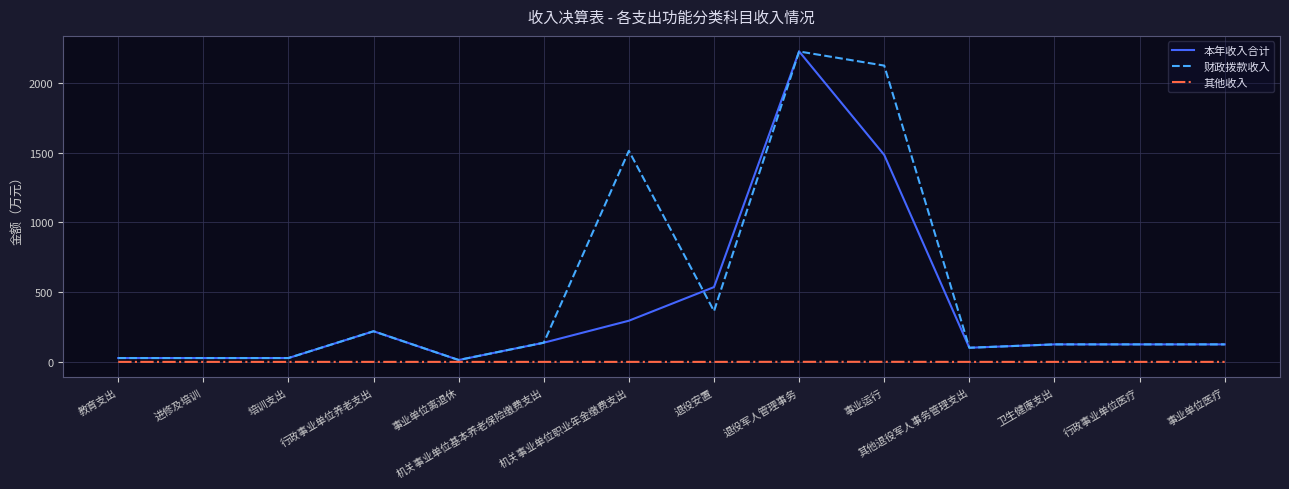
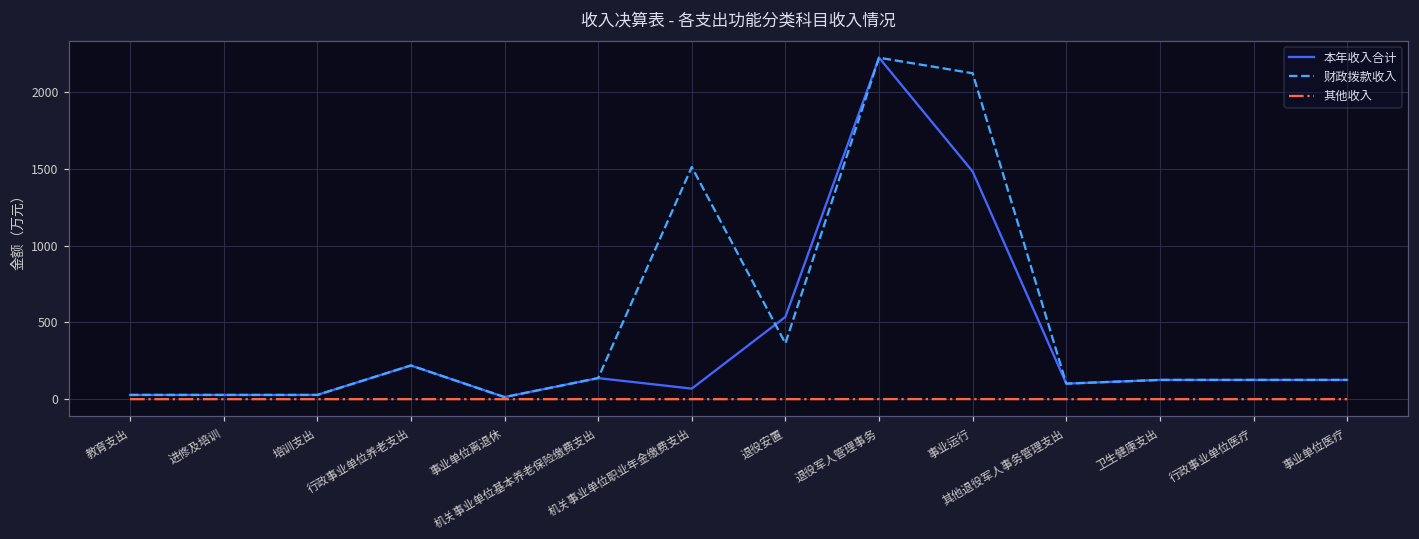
本年收入合计, 机关事业单位职业年金缴费支出: 300 -> 70
